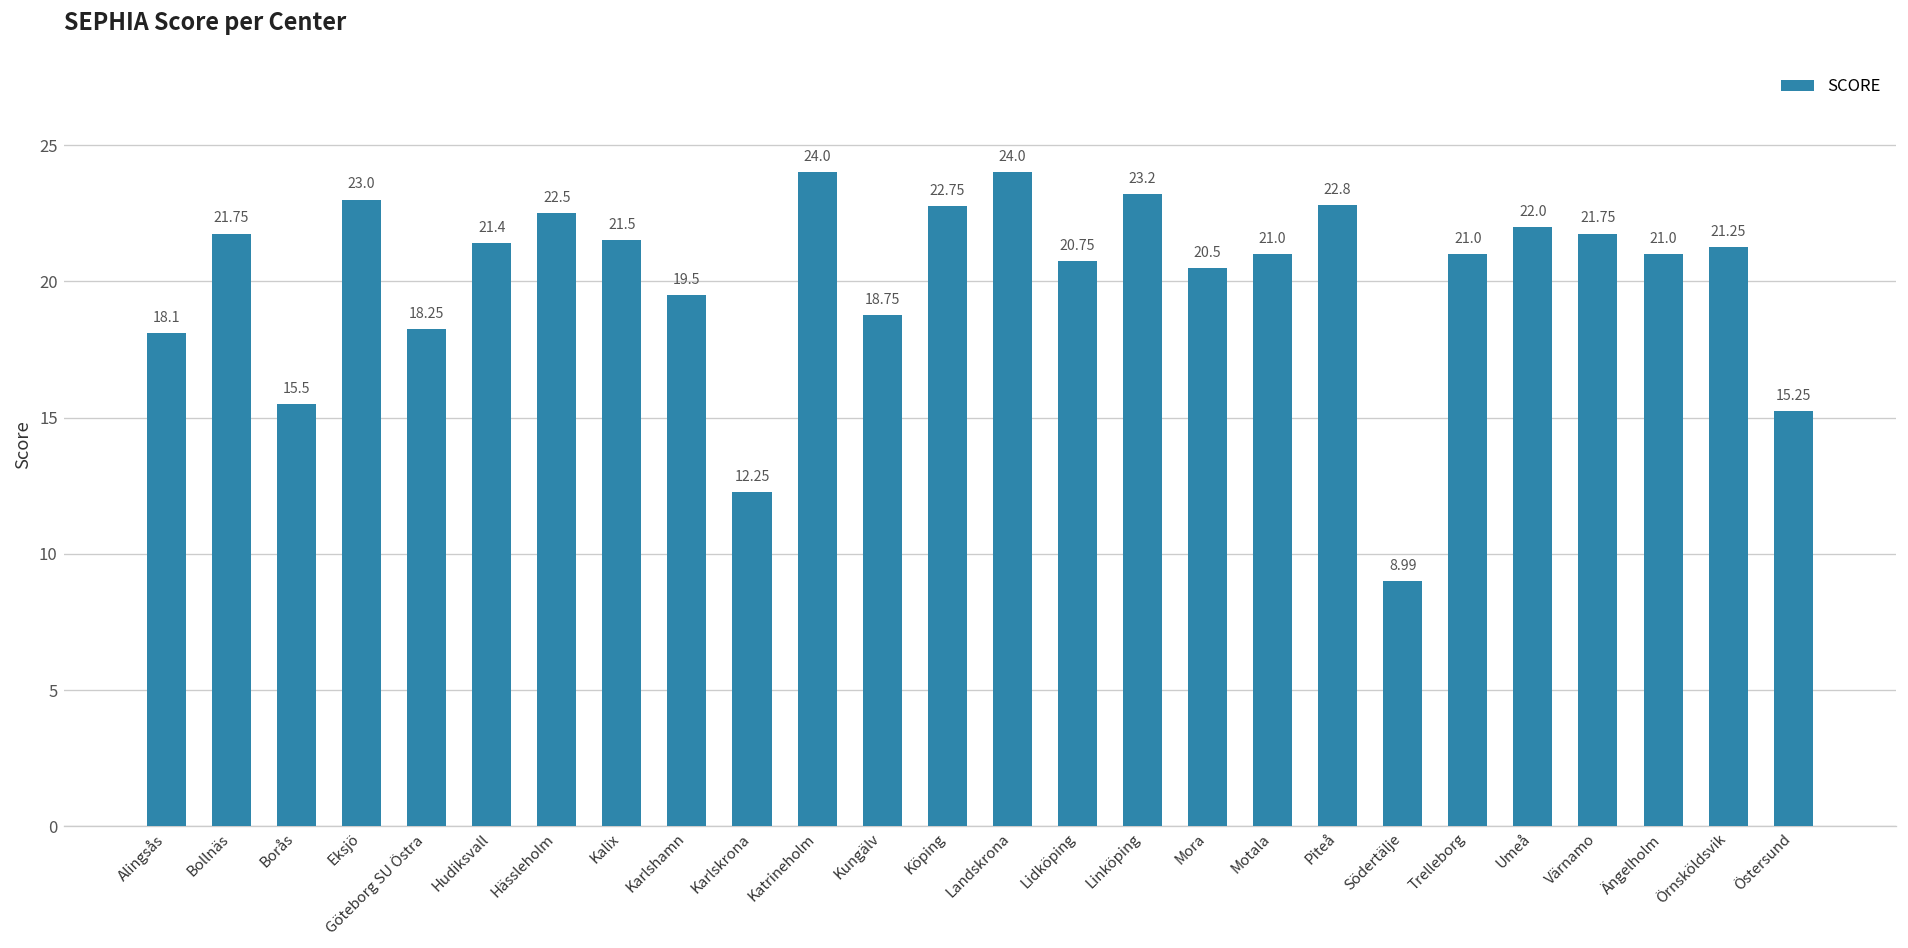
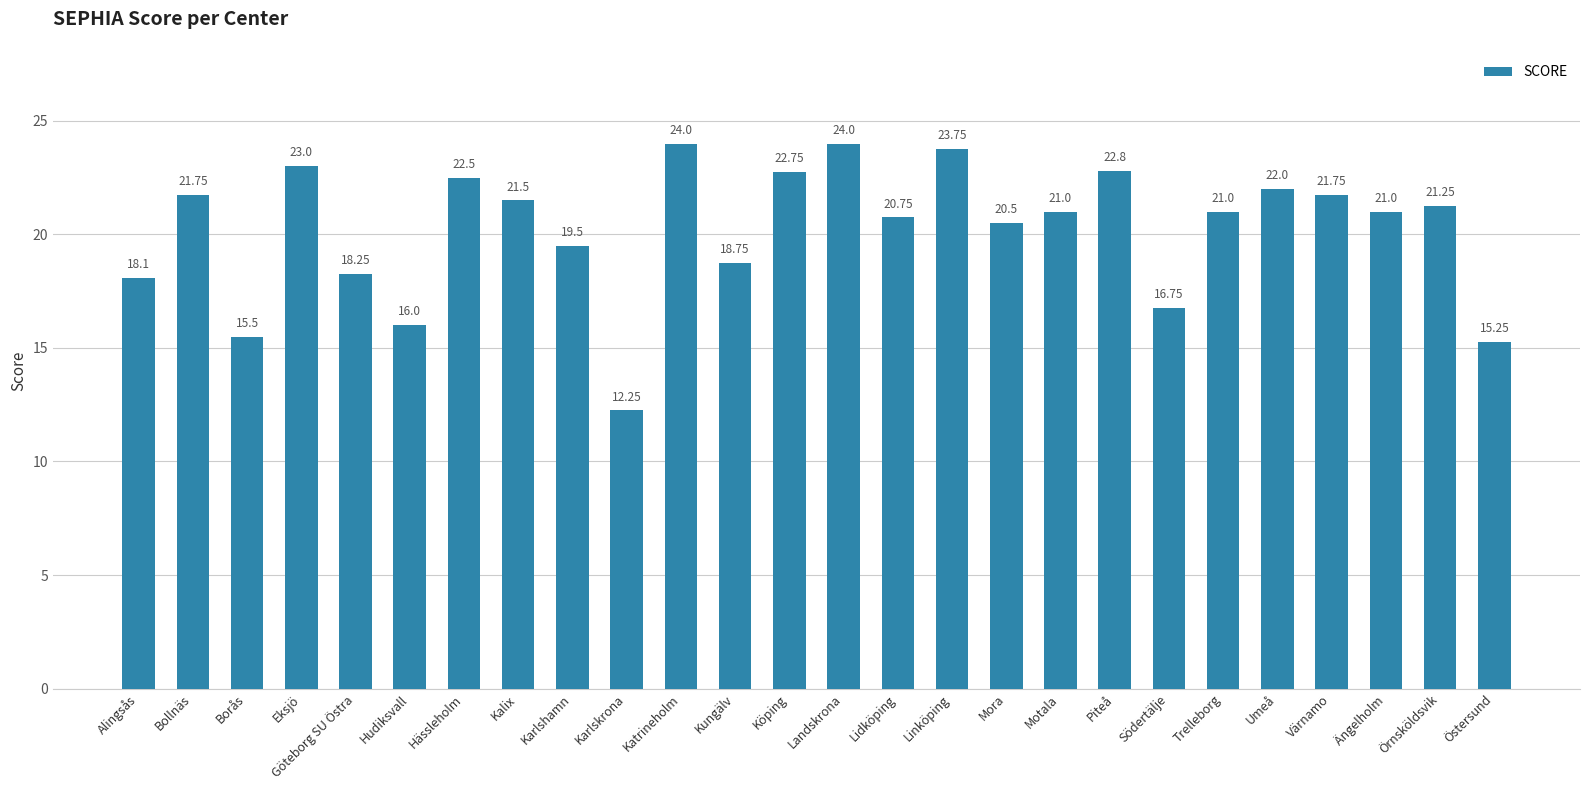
Hudiksvall: 21.4 -> 16.0
Linköping: 23.2 -> 23.75
Södertälje: 8.99 -> 16.75
